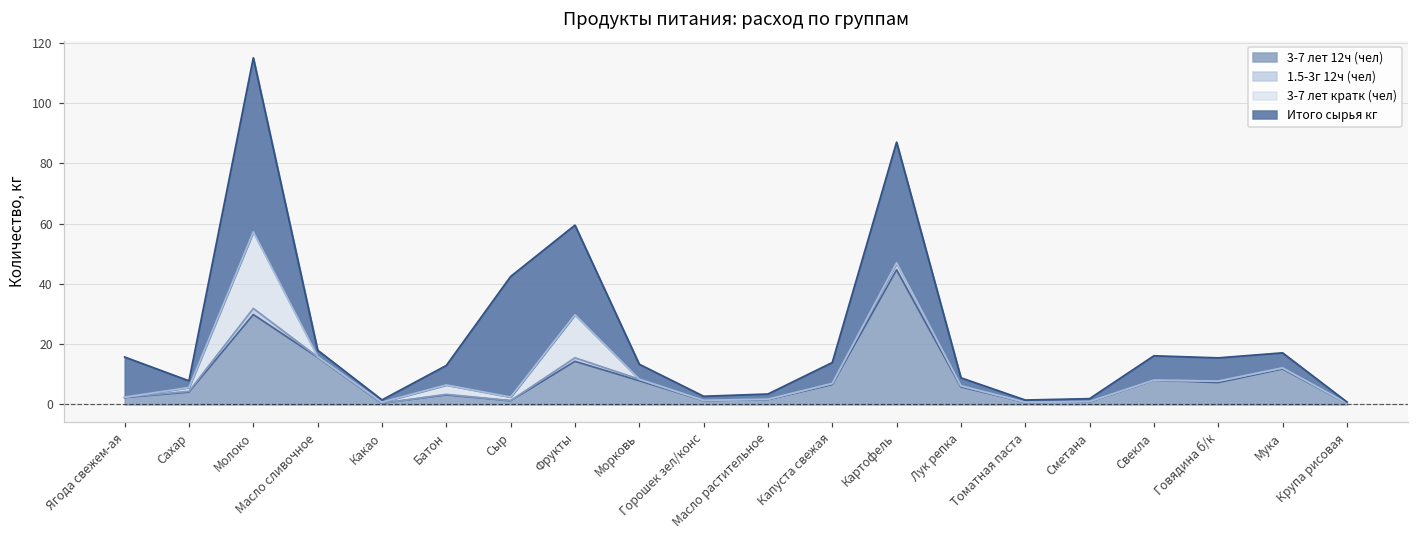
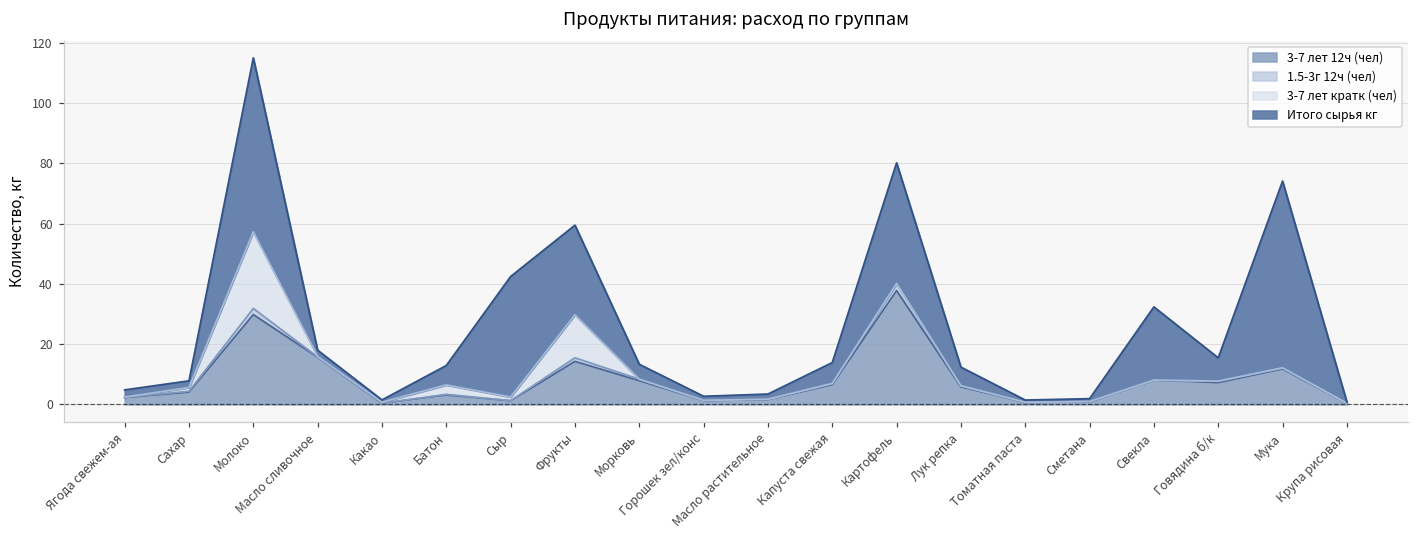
Итого сырья кг, Ягода свежем-ая: 13 -> 2
3-7 лет 12ч (чел), Картофель: 45 -> 38
Итого сырья кг, Лук репка: 3 -> 6
Итого сырья кг, Свекла: 8 -> 24
Итого сырья кг, Мука: 5 -> 62
